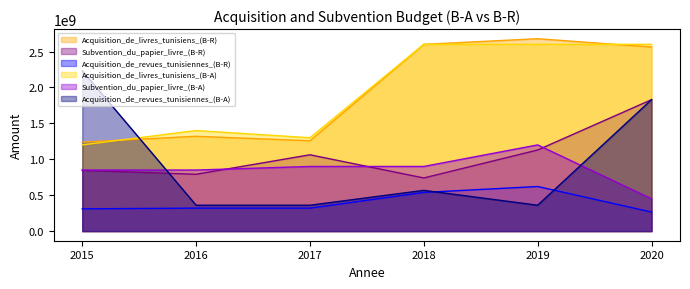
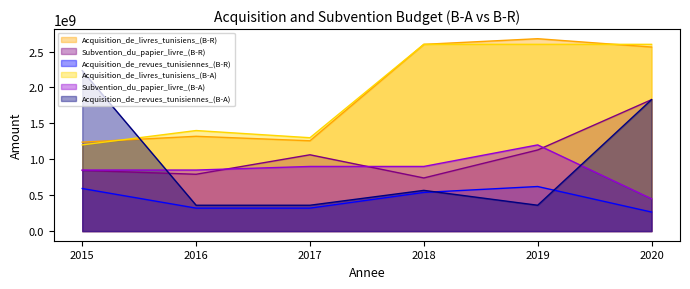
Acquisition_de_revues_tunisiennes_(B-R), 2015: 300000000 -> 600000000
